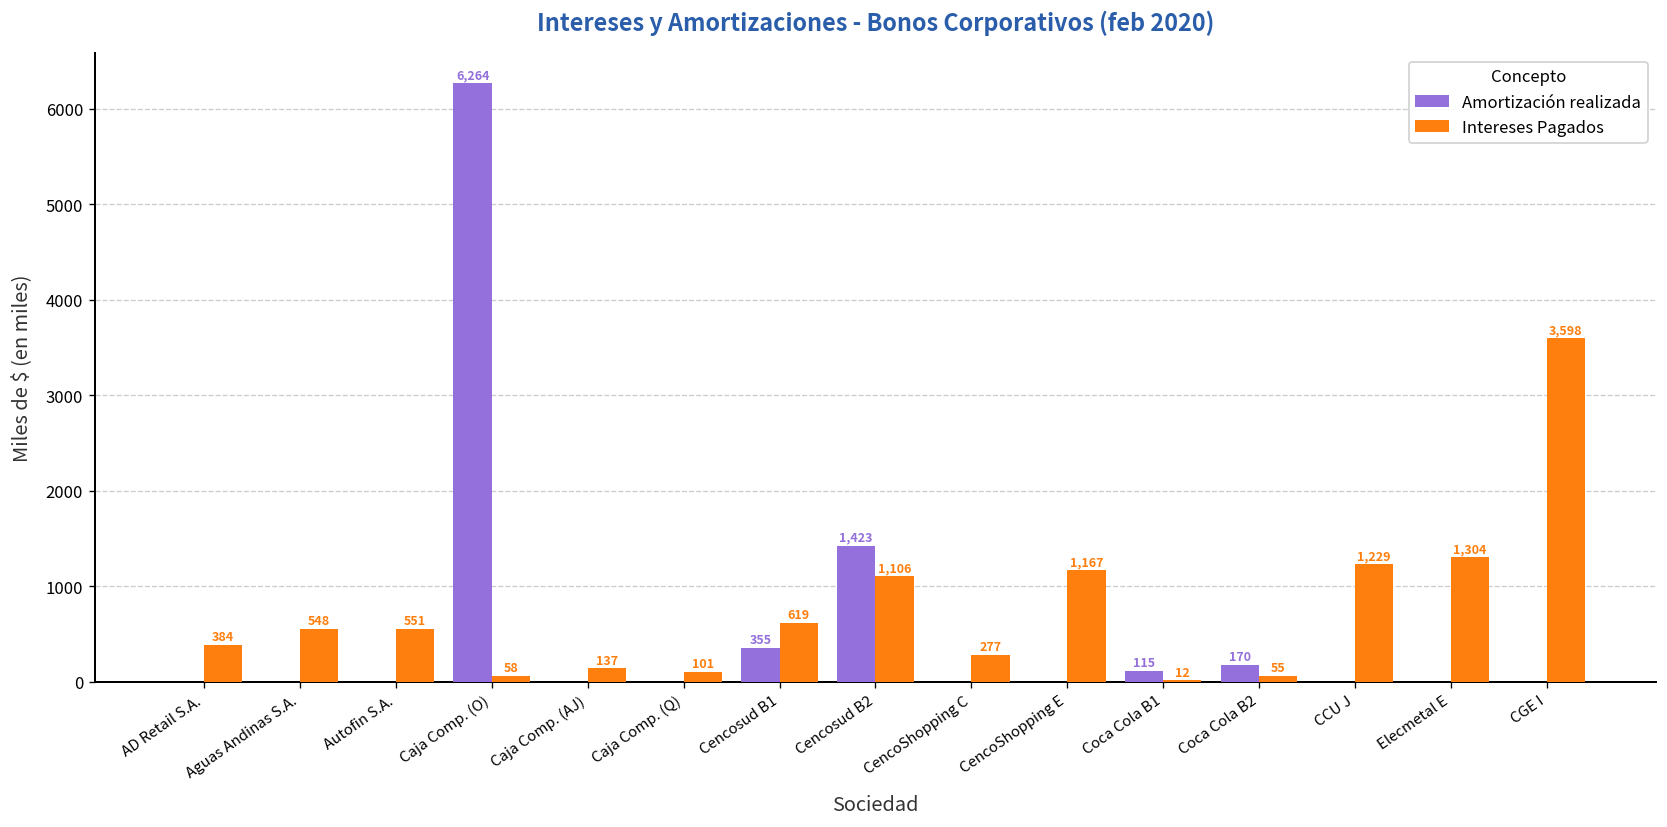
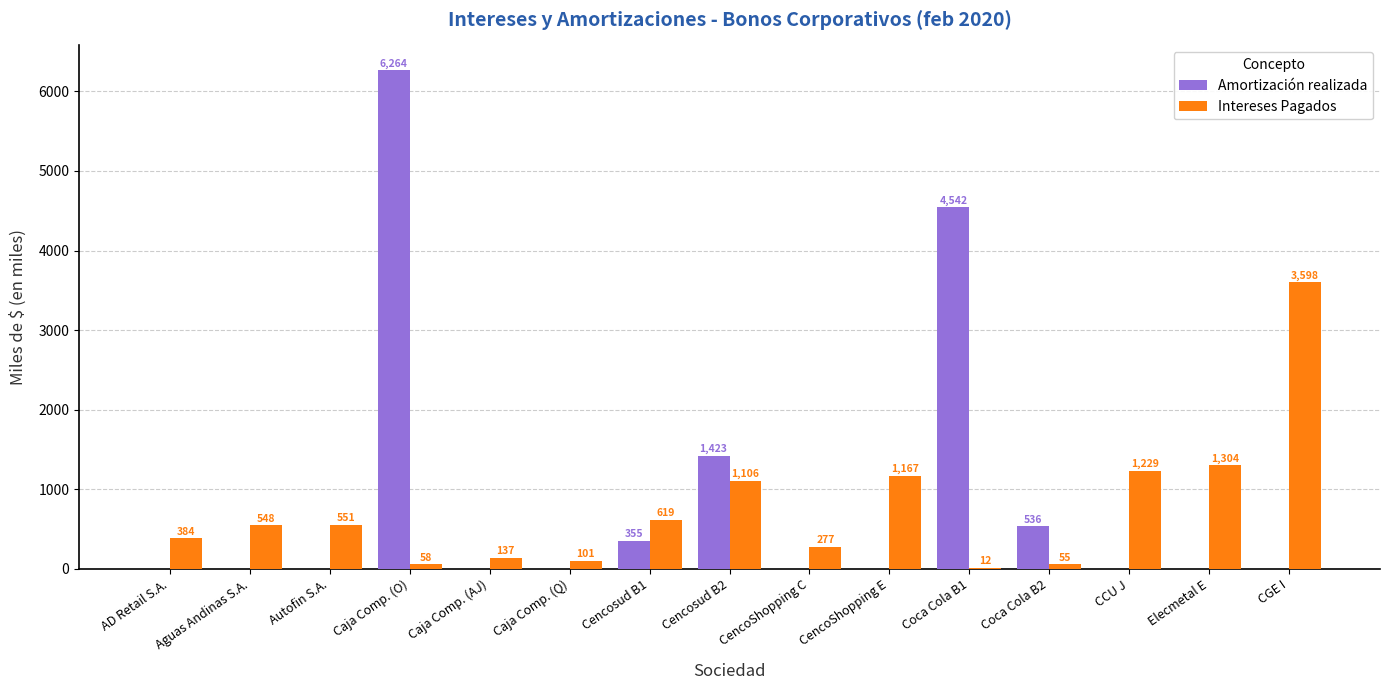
Amortización realizada, Coca Cola B1: 115 -> 4,542
Amortización realizada, Coca Cola B2: 170 -> 536
